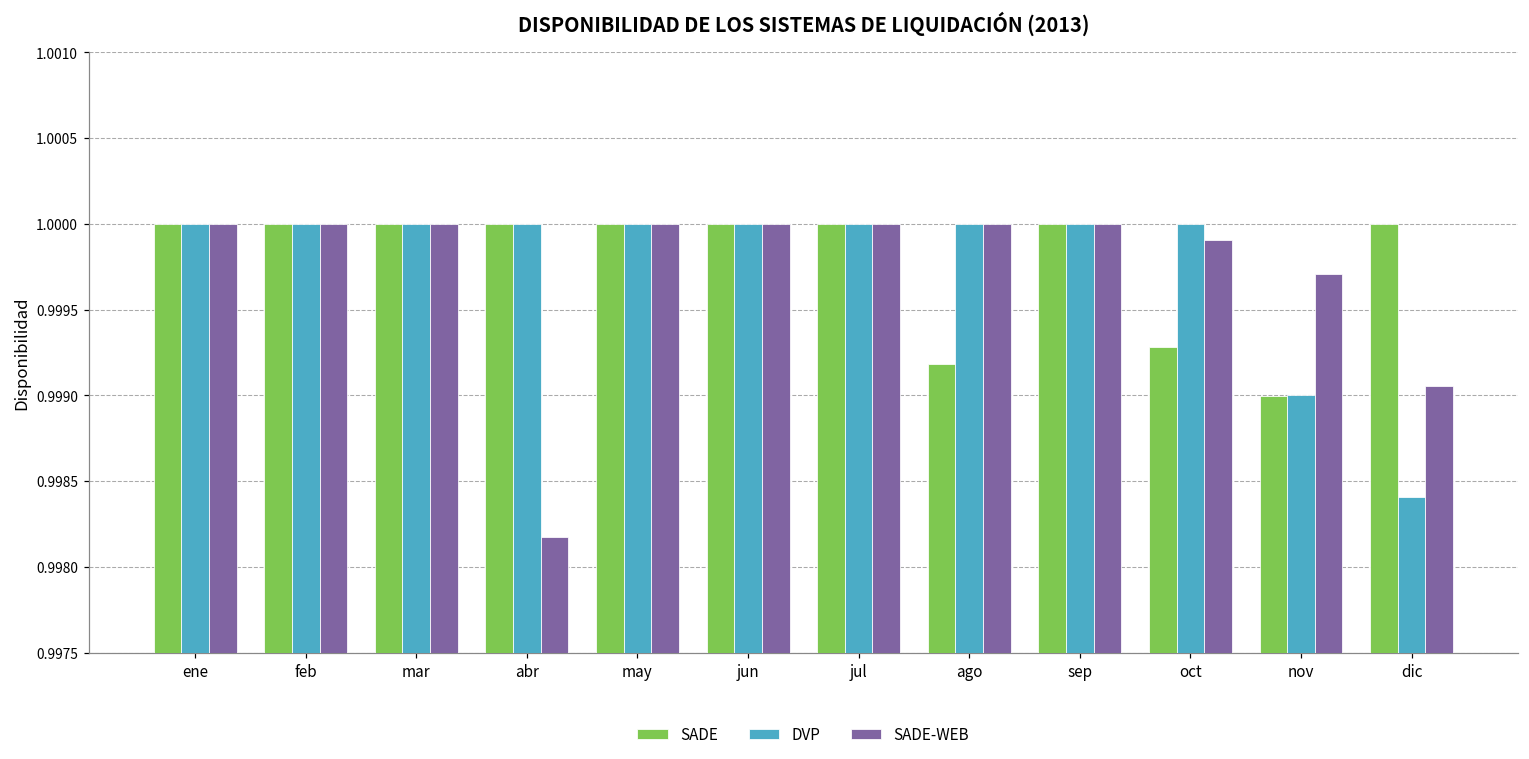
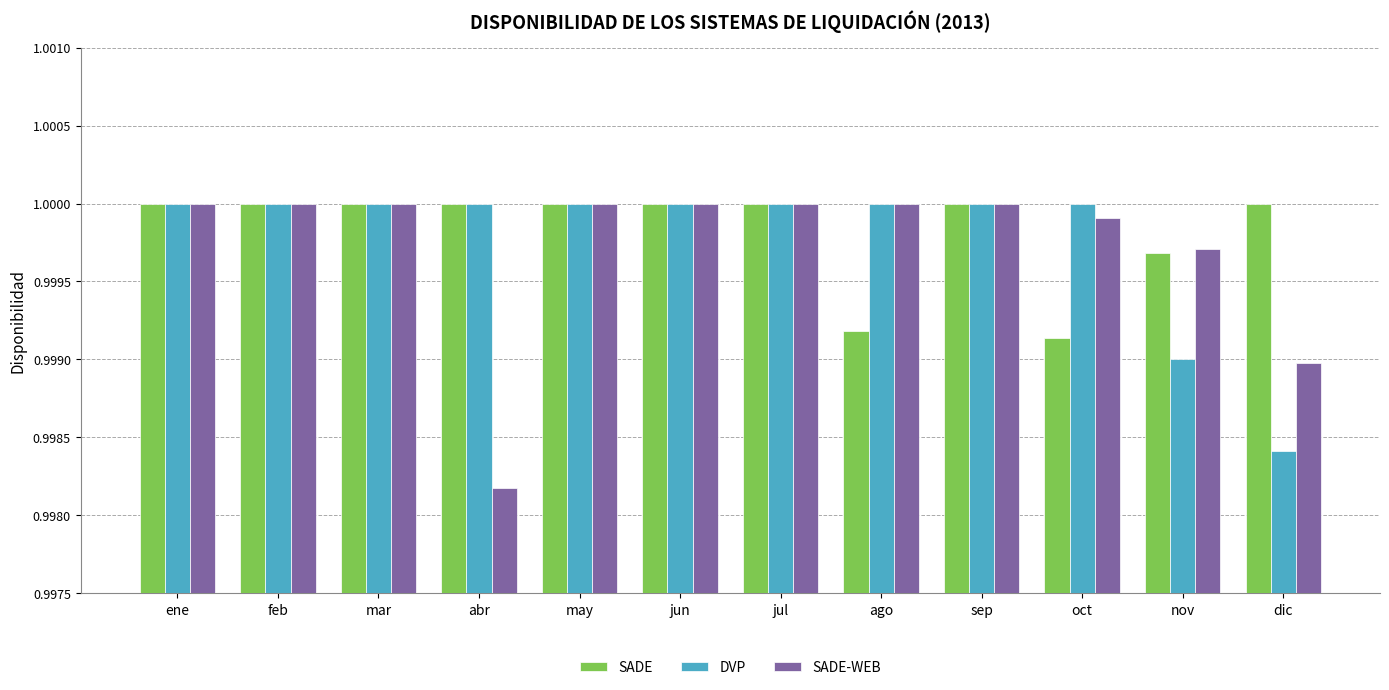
SADE, oct: 0.99928 -> 0.99914
SADE, nov: 0.99900 -> 0.99969
SADE-WEB, dic: 0.99905 -> 0.99898
